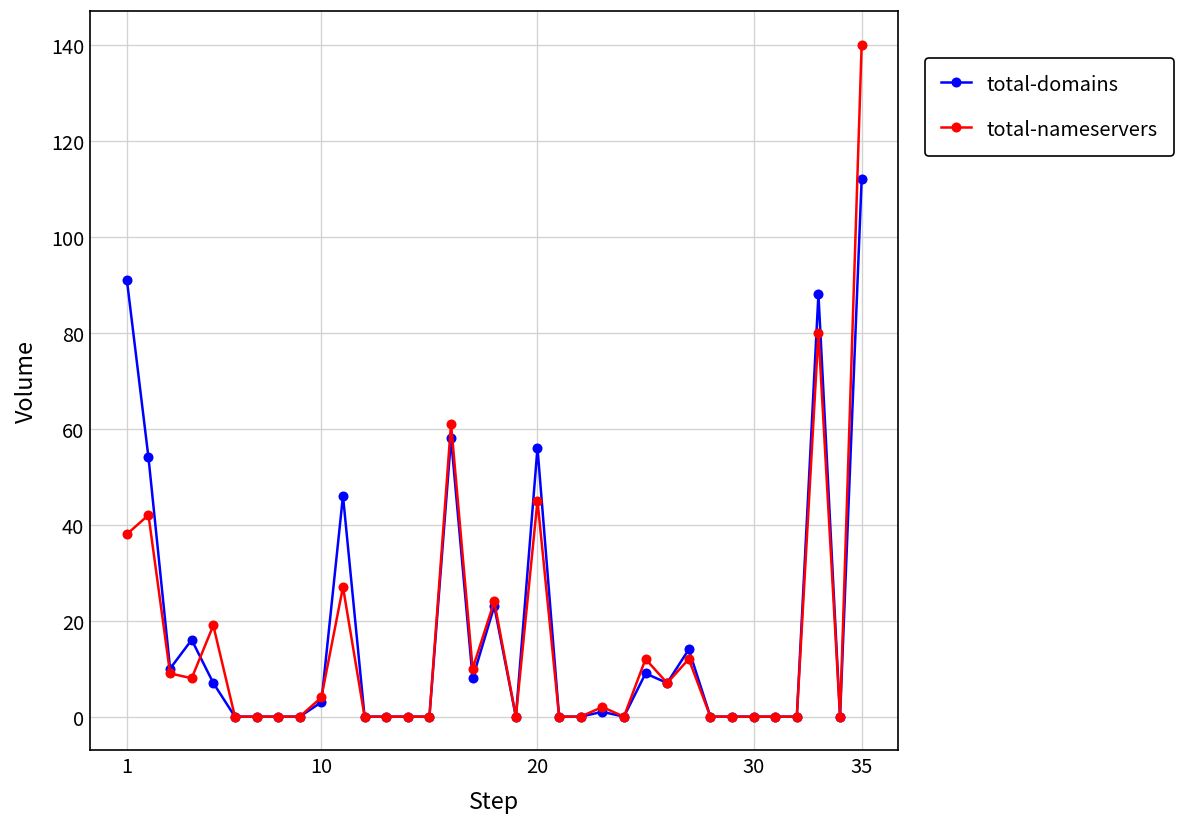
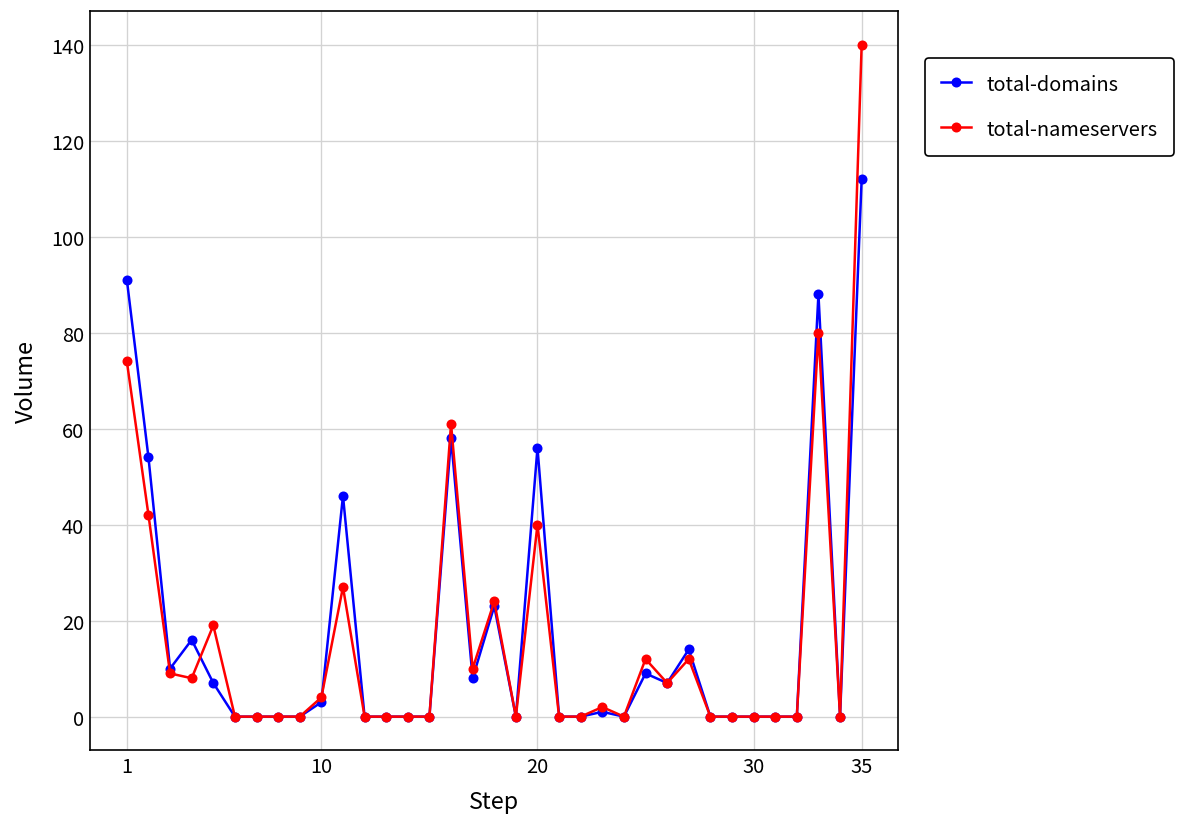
total-nameservers, 1: 38 -> 74
total-nameservers, 20: 45 -> 40
